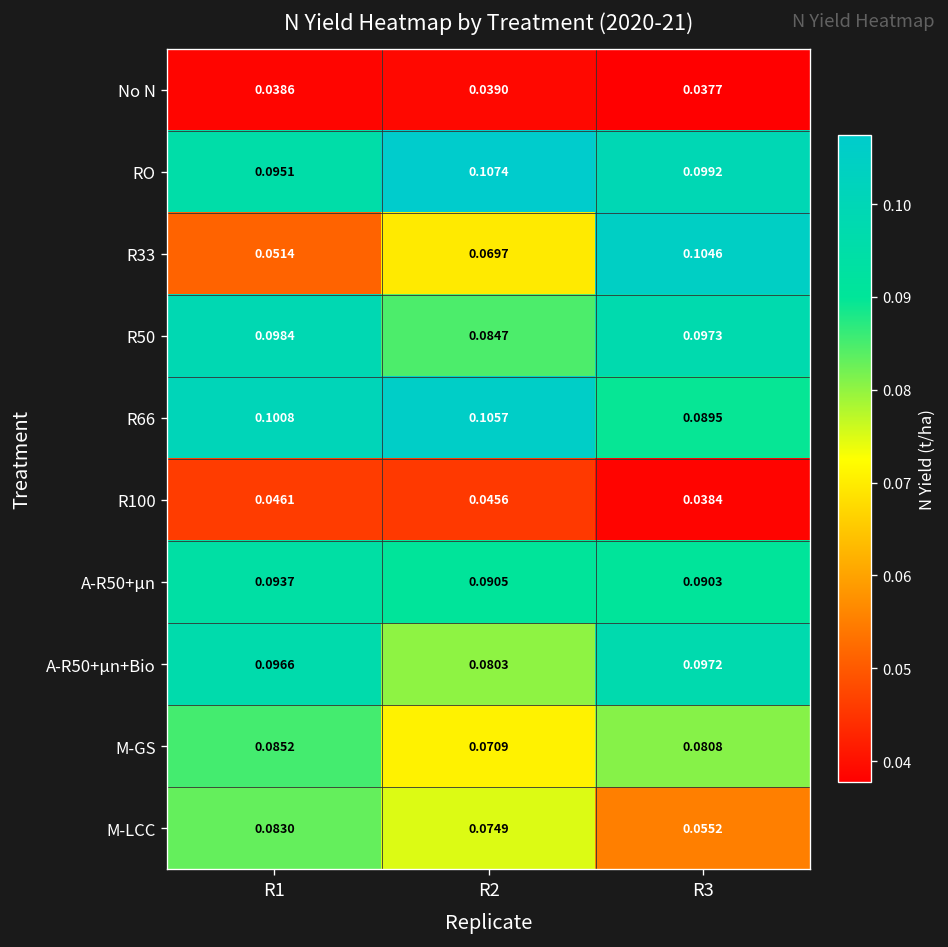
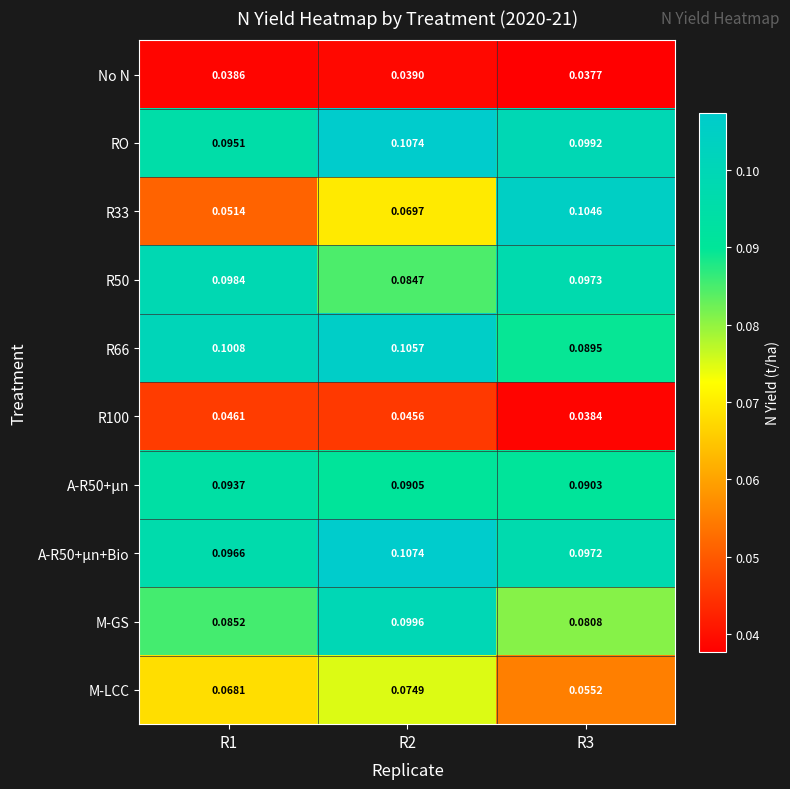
A-R50+µn+Bio, R2: 0.0803 -> 0.1074
M-GS, R2: 0.0709 -> 0.0996
M-LCC, R1: 0.0830 -> 0.0681
